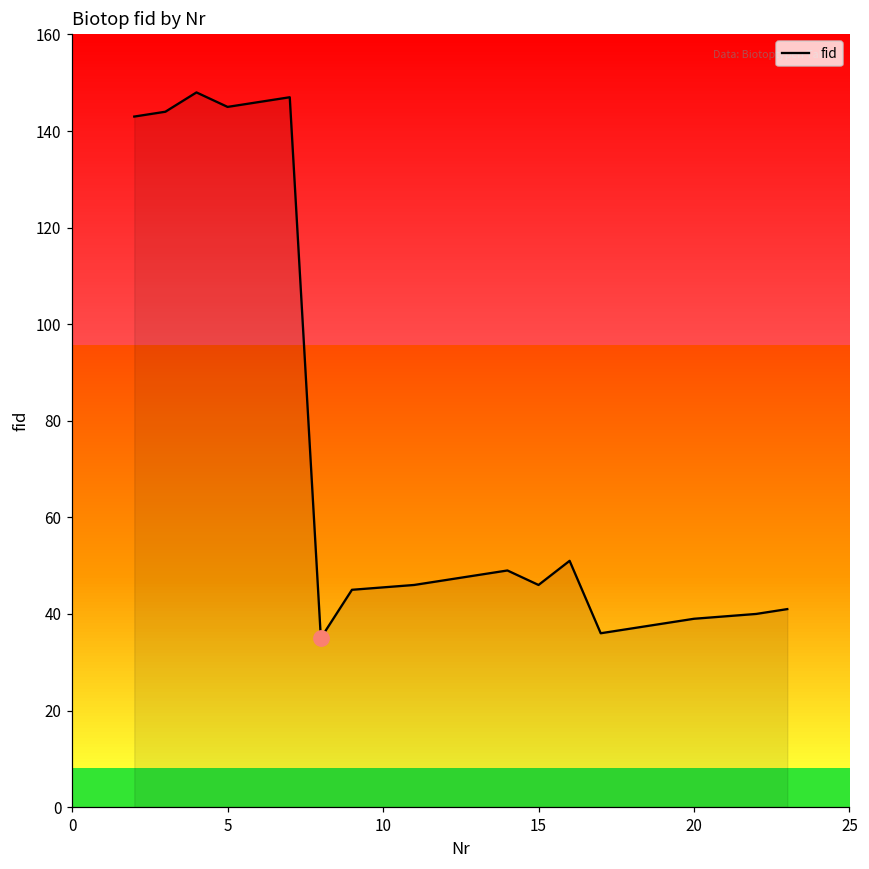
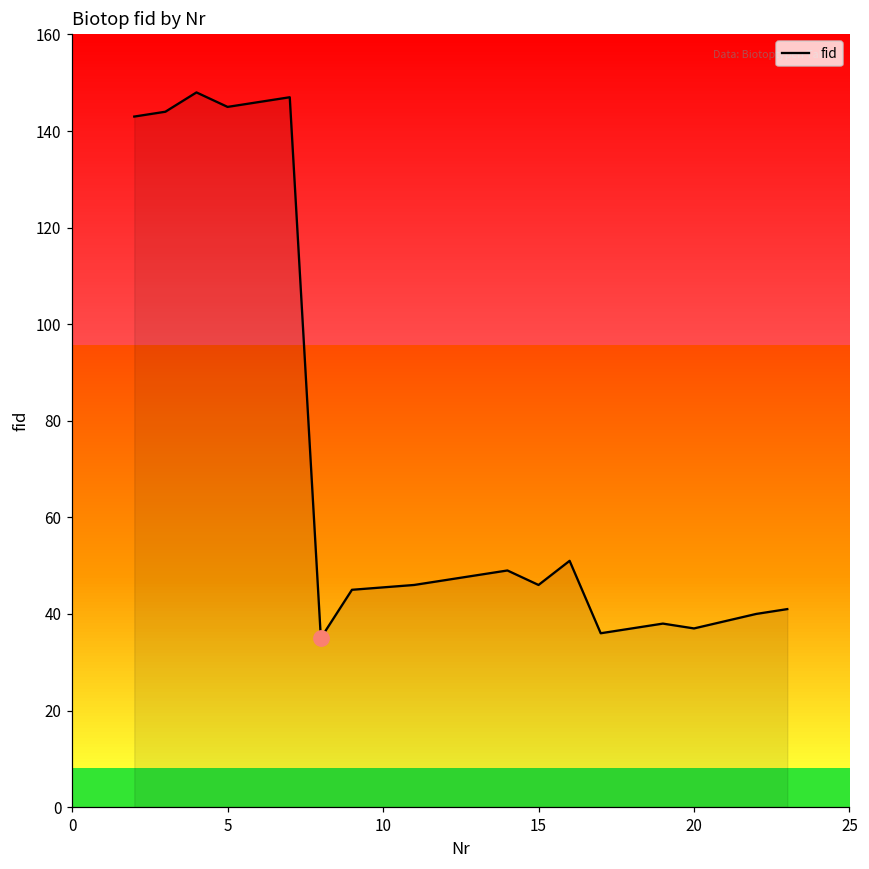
fid, 20: 39 -> 37
